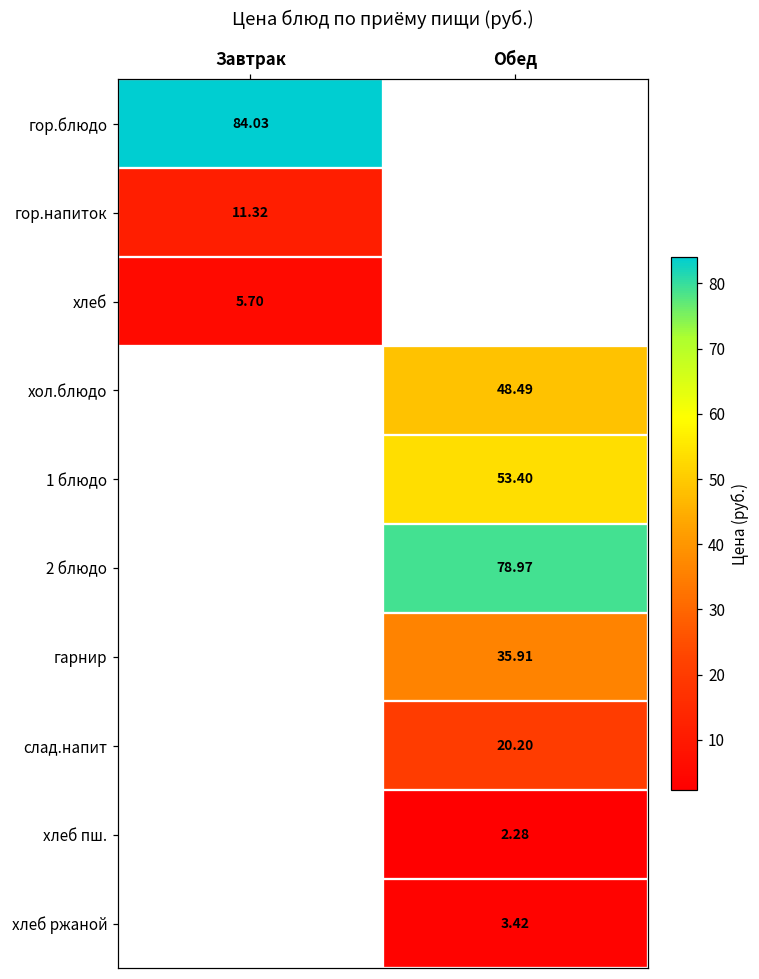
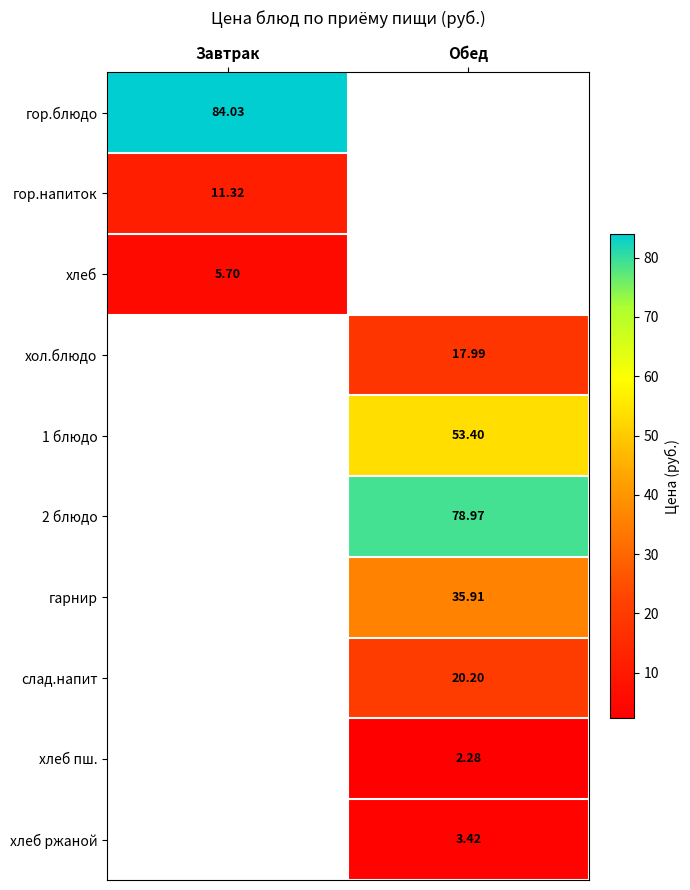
хол.блюдо, Обед: 48.49 -> 17.99
